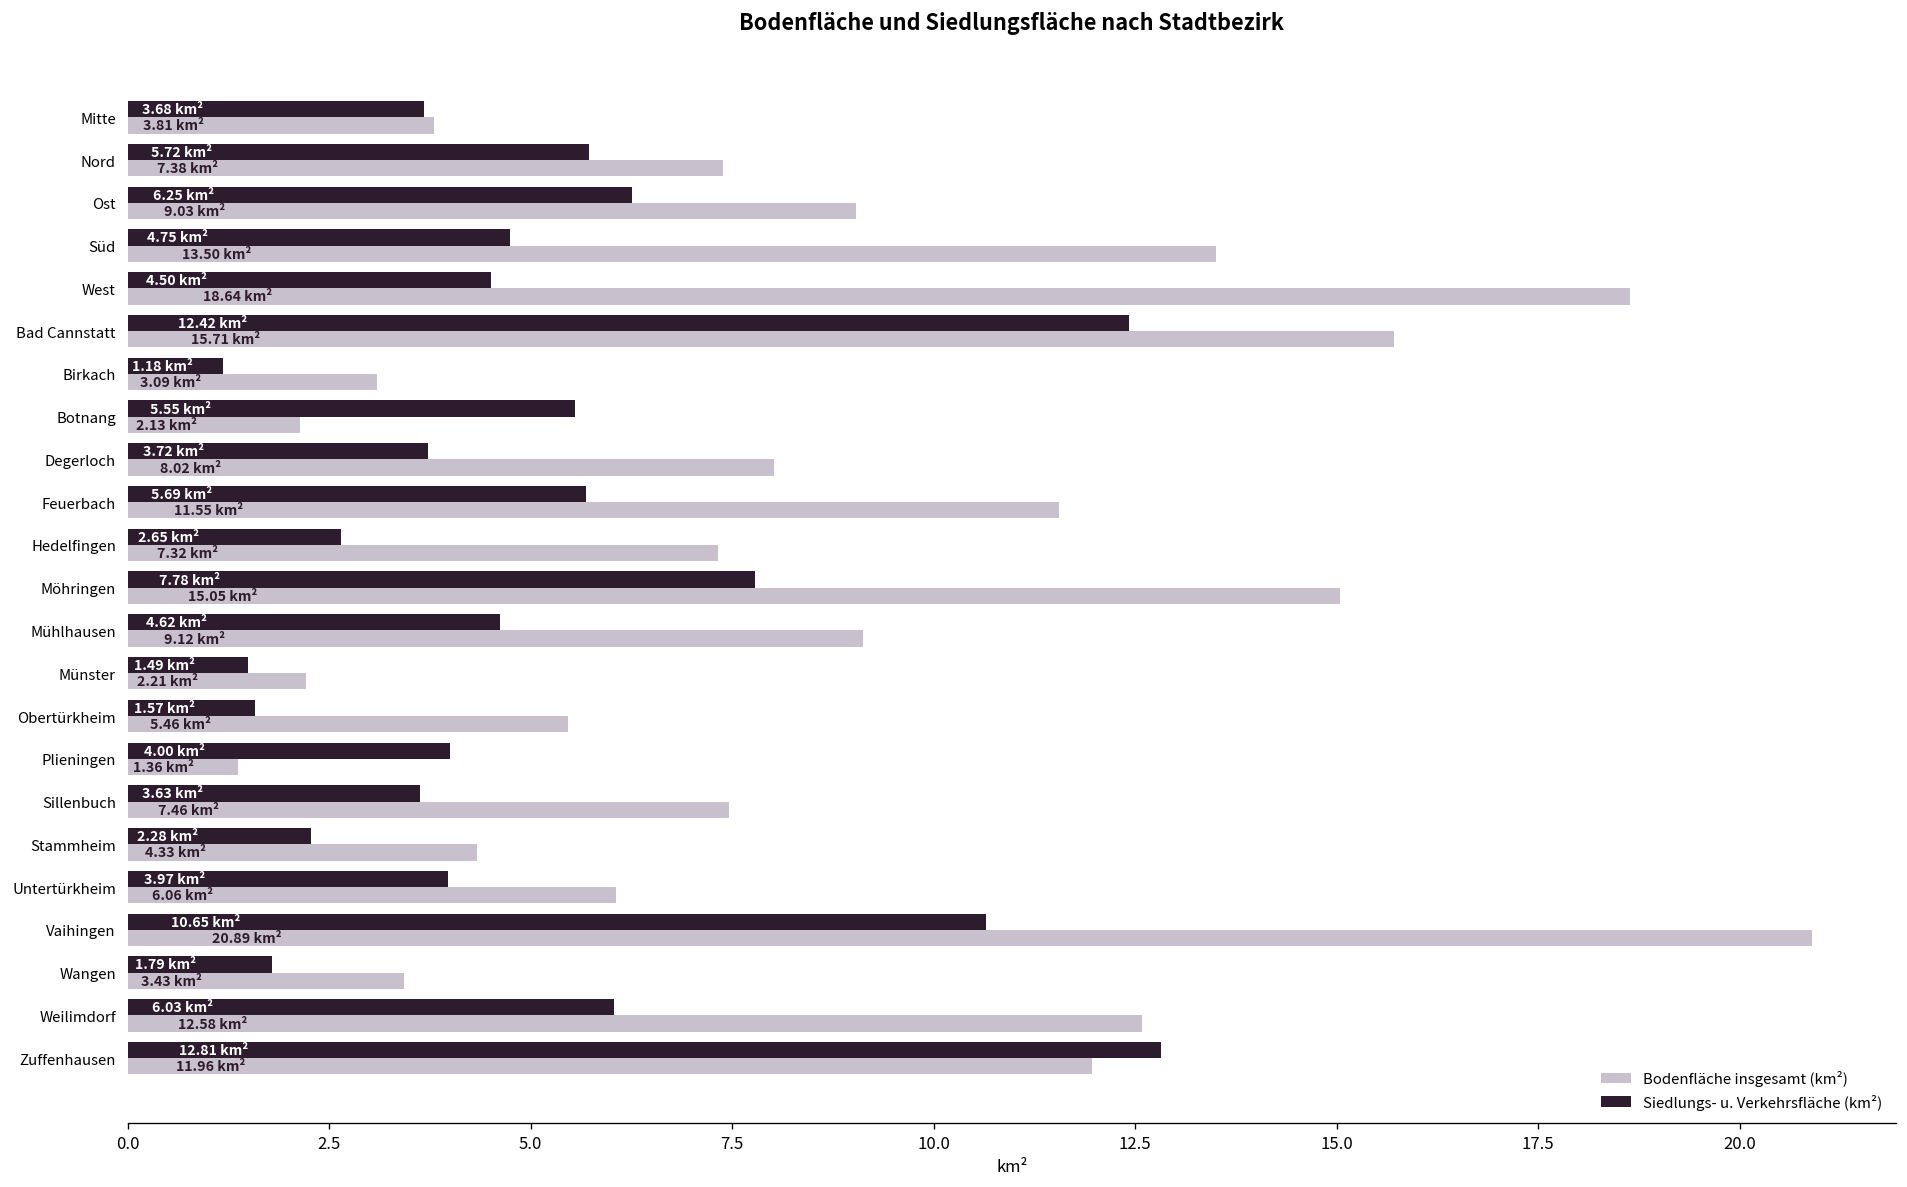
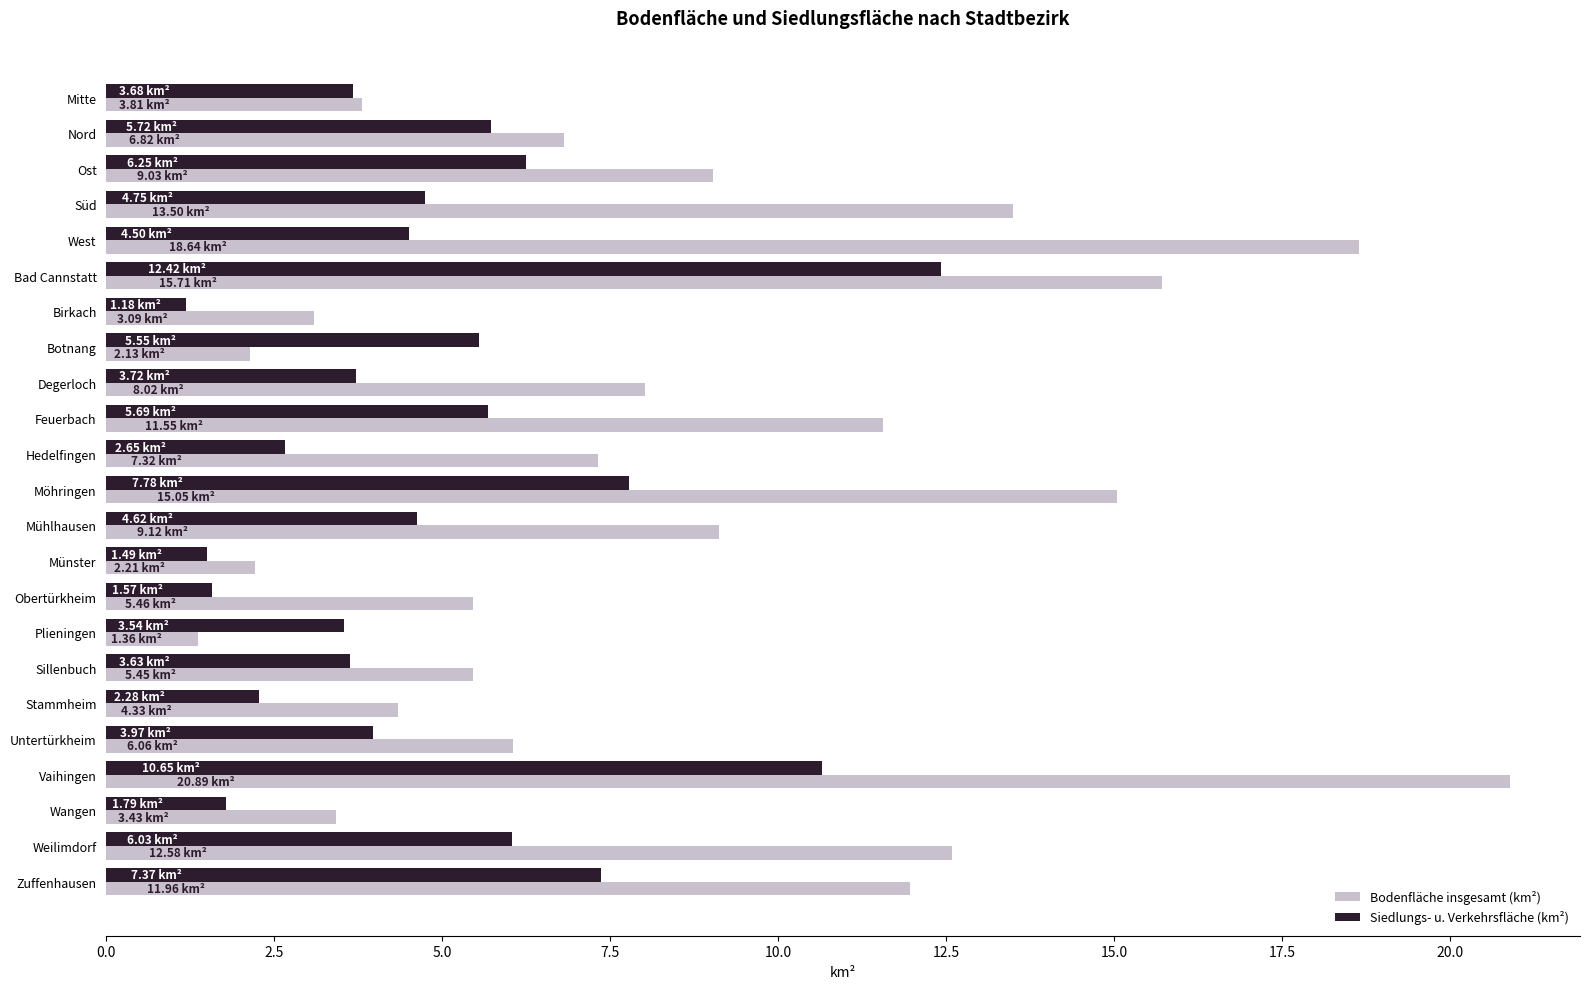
Bodenfläche insgesamt (km²), Nord: 7.38 -> 6.82
Siedlungs- u. Verkehrsfläche (km²), Plieningen: 4.00 -> 3.54
Bodenfläche insgesamt (km²), Sillenbuch: 7.46 -> 5.45
Siedlungs- u. Verkehrsfläche (km²), Zuffenhausen: 12.81 -> 7.37
